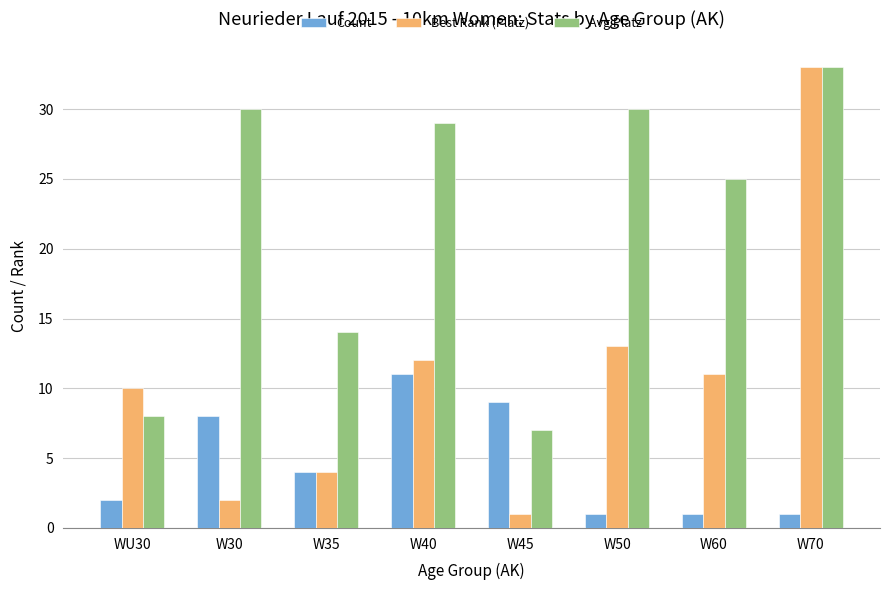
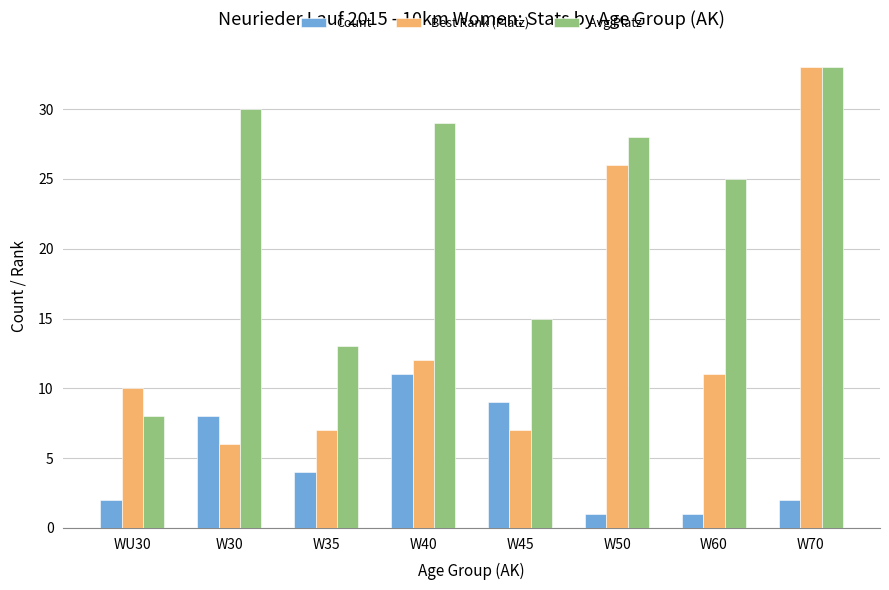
Best Rank (Platz), W30: 2 -> 6
Best Rank (Platz), W35: 4 -> 7
Avg Platz, W35: 14 -> 13
Best Rank (Platz), W45: 1 -> 7
Avg Platz, W45: 7 -> 15
Best Rank (Platz), W50: 13 -> 26
Avg Platz, W50: 30 -> 28
Count, W70: 1 -> 2
